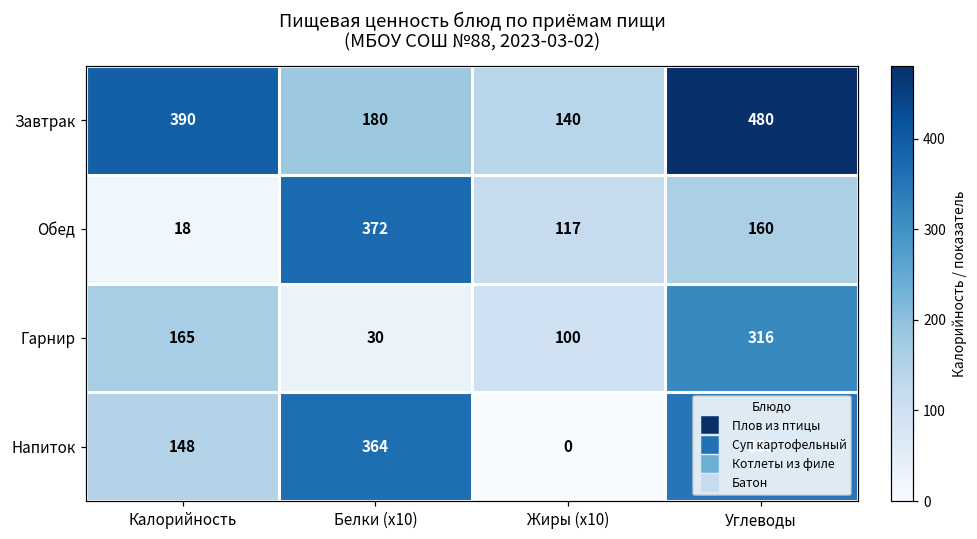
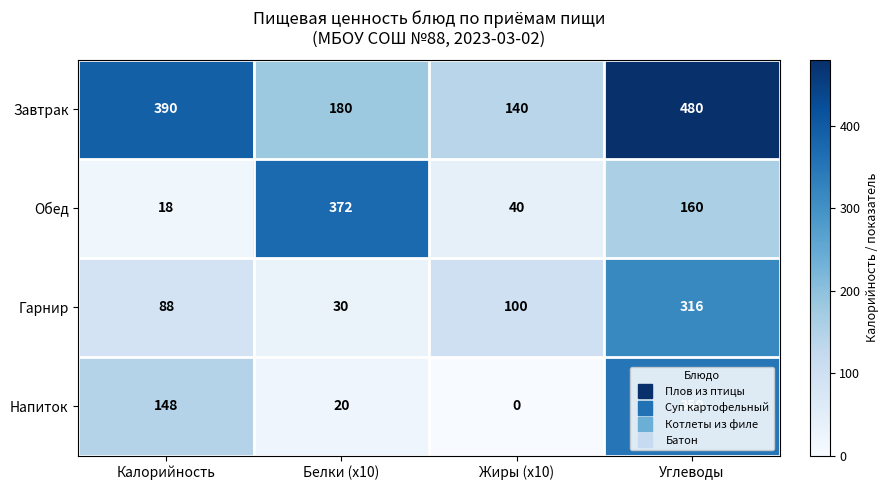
Обед, Жиры (x10): 117 -> 40
Гарнир, Калорийность: 165 -> 88
Напиток, Белки (x10): 364 -> 20
